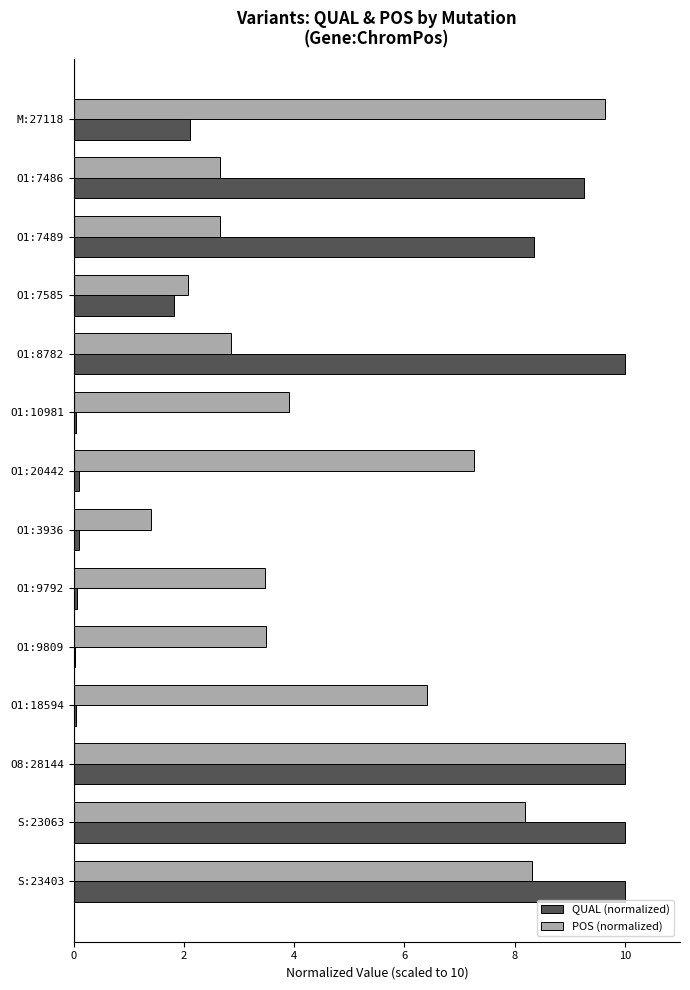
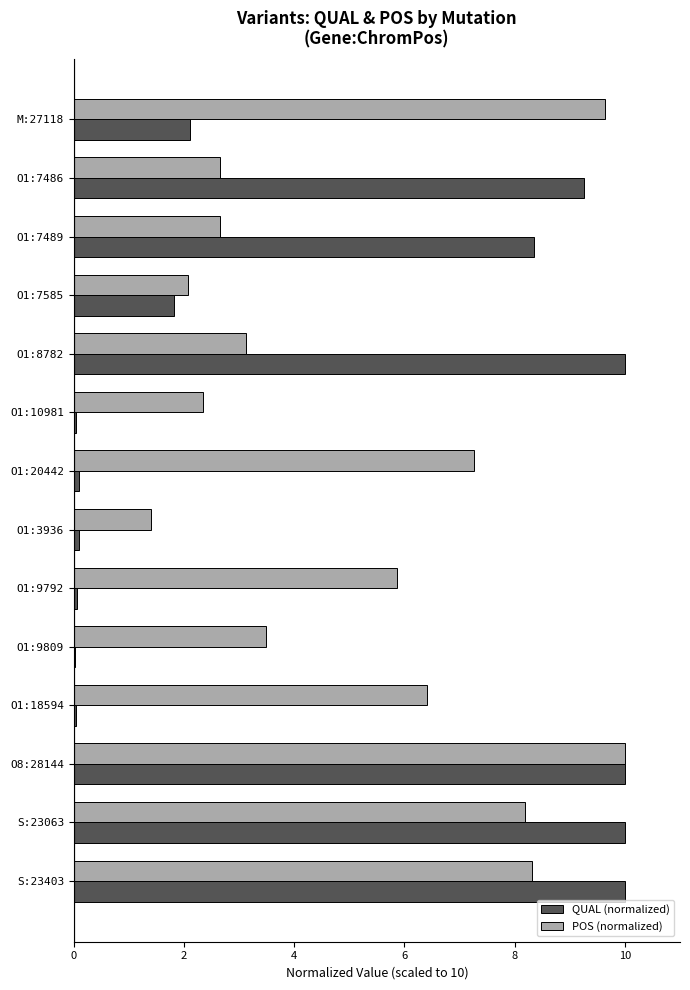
POS (normalized), O1:8782: 2.8 -> 3.1
POS (normalized), O1:10981: 3.9 -> 2.4
POS (normalized), O1:9792: 3.5 -> 5.9
